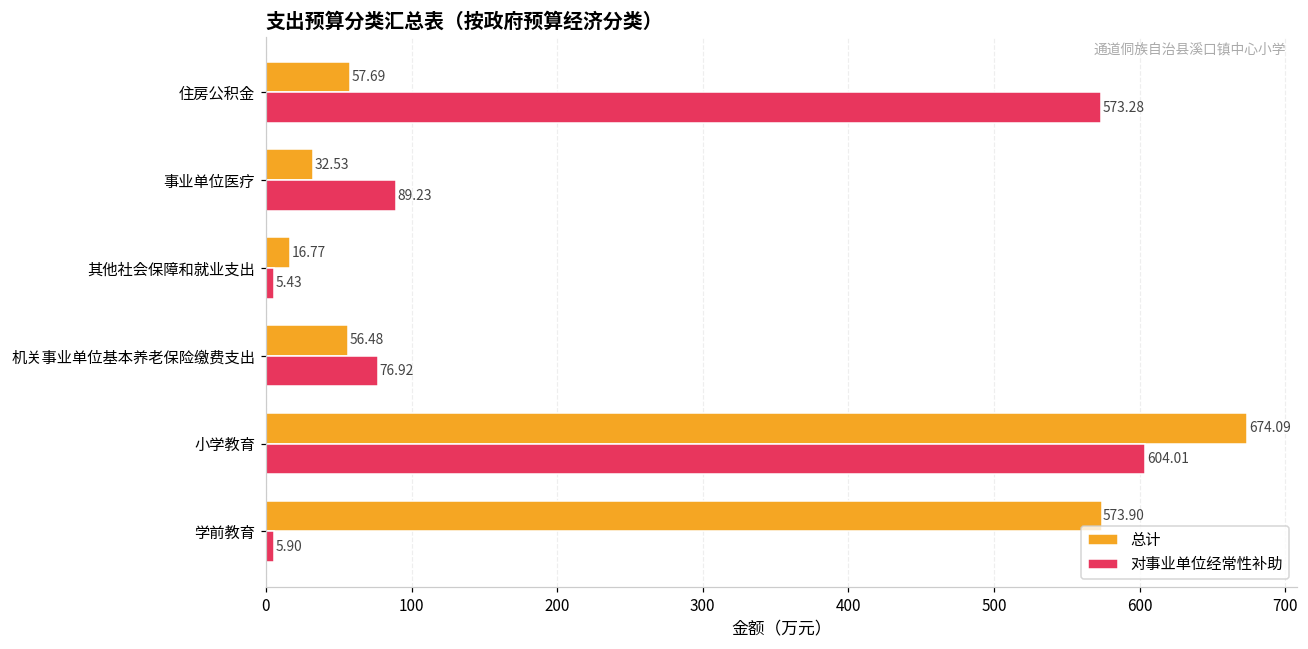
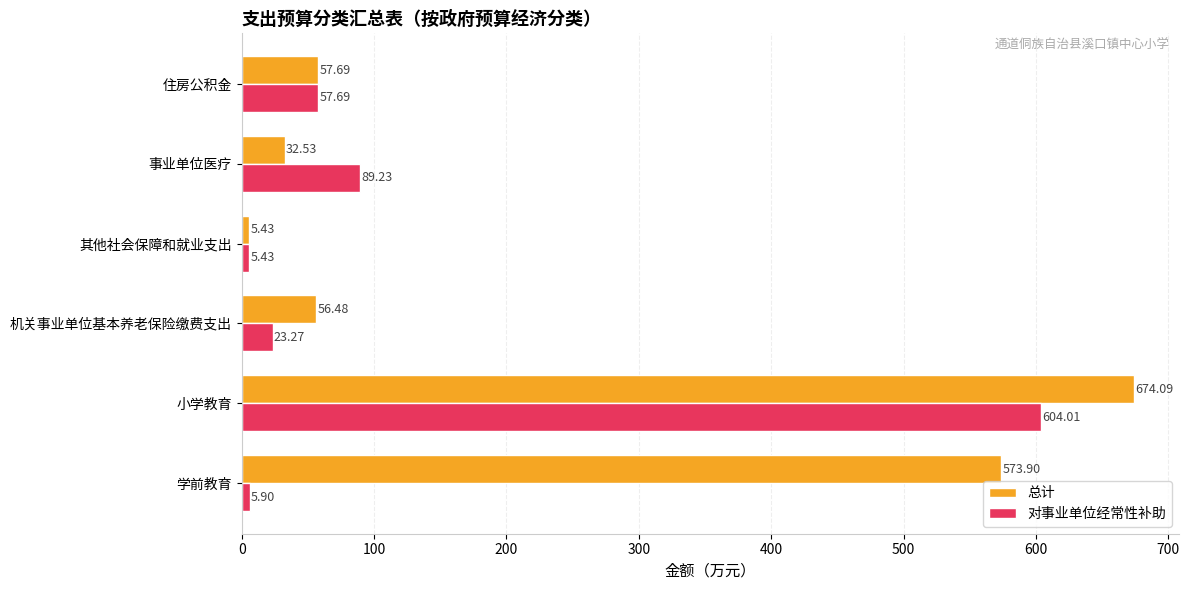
对事业单位经常性补助, 住房公积金: 573.28 -> 57.69
总计, 其他社会保障和就业支出: 16.77 -> 5.43
对事业单位经常性补助, 机关事业单位基本养老保险缴费支出: 76.92 -> 23.27
